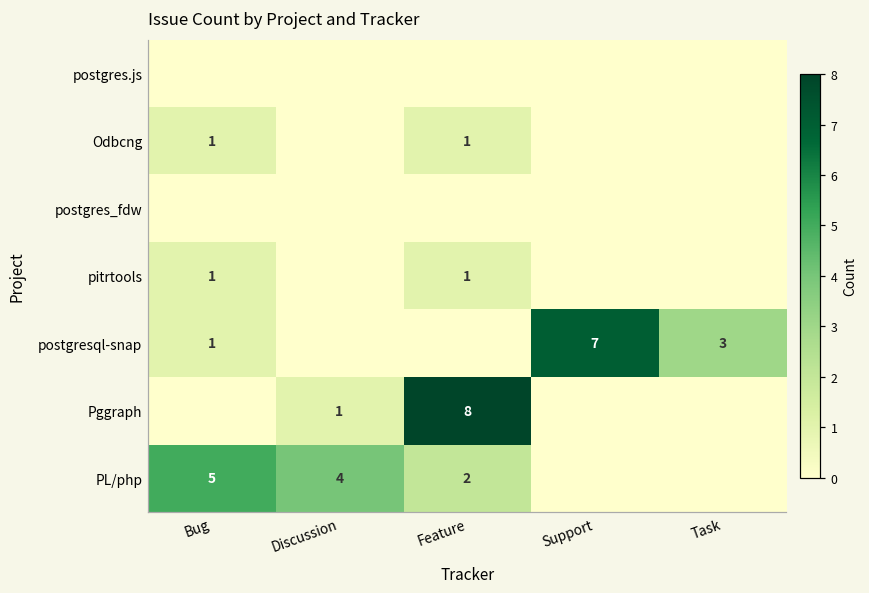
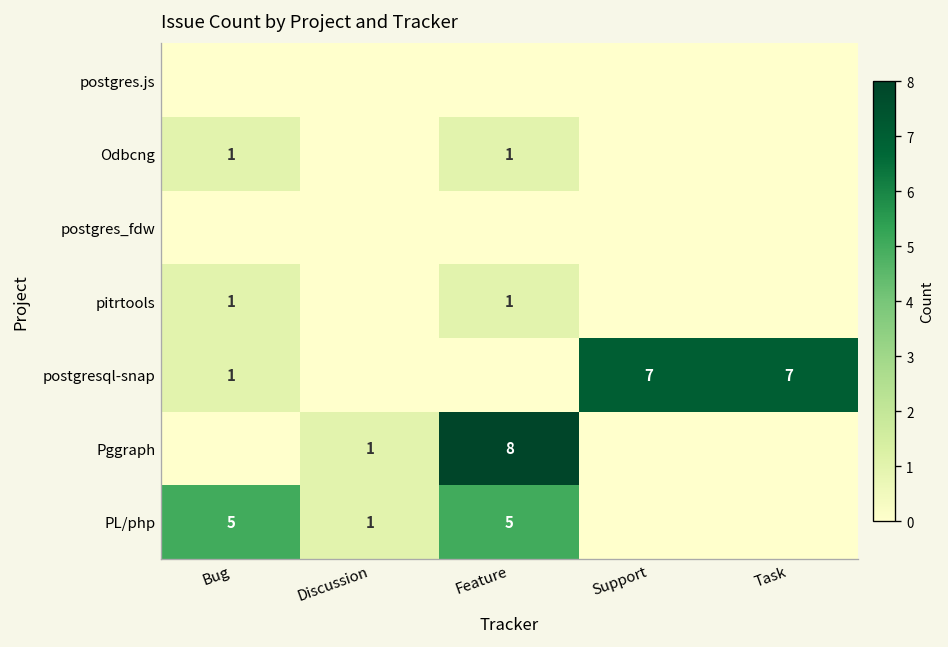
postgresql-snap, Task: 3 -> 7
PL/php, Discussion: 4 -> 1
PL/php, Feature: 2 -> 5
